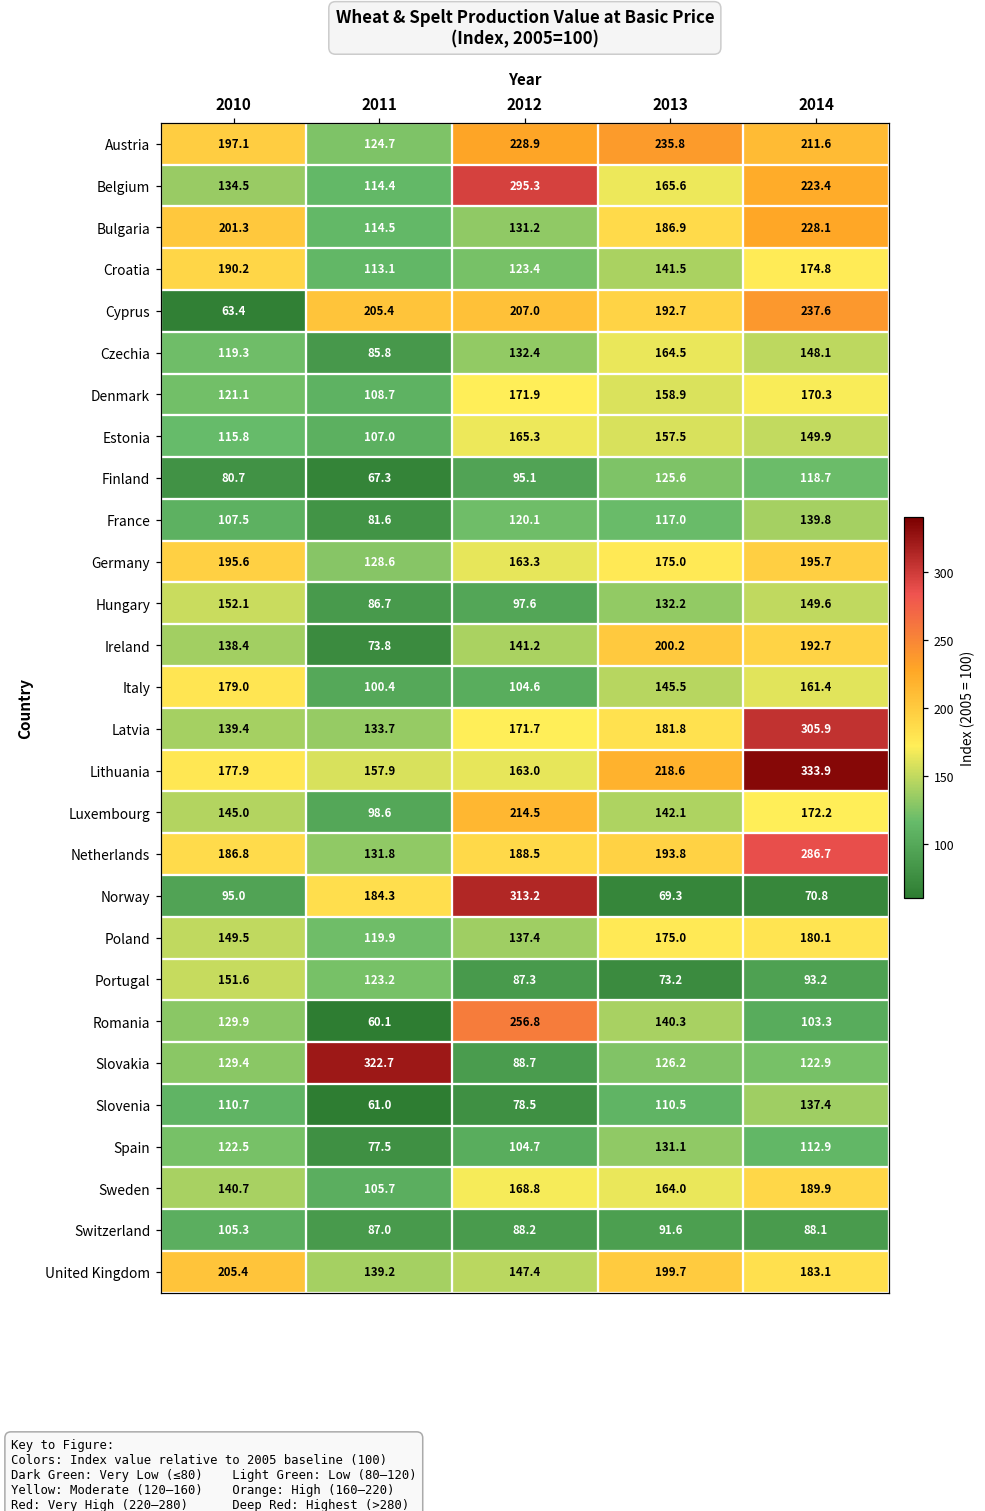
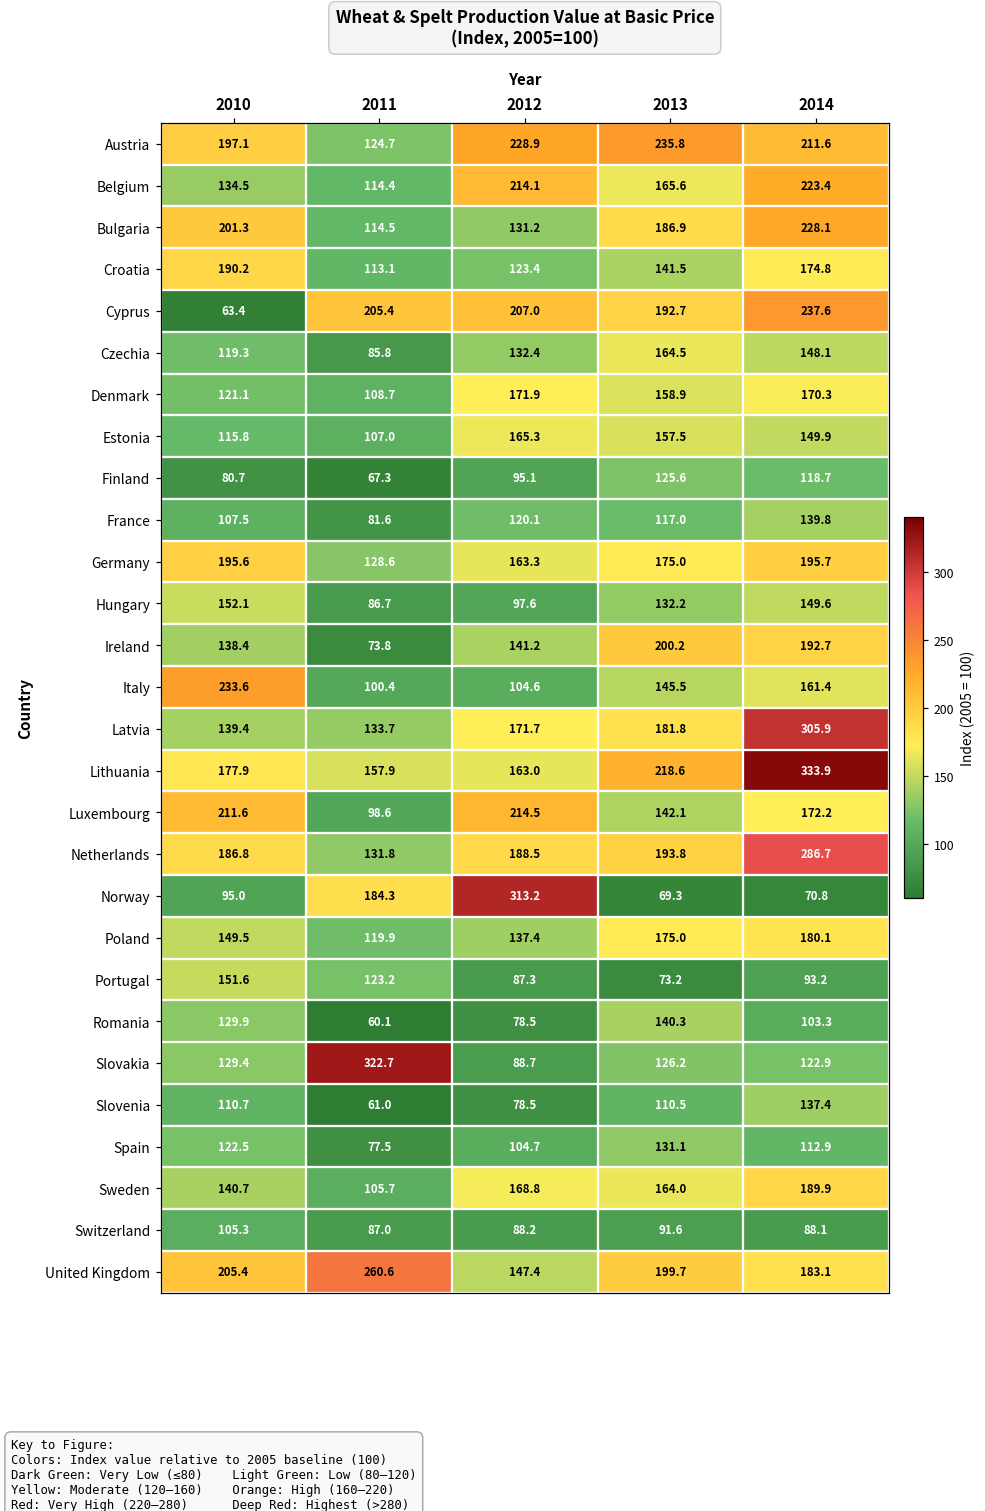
Belgium, 2012: 295.3 -> 214.1
Italy, 2010: 179.0 -> 233.6
Luxembourg, 2010: 145.0 -> 211.6
Romania, 2012: 256.8 -> 78.5
United Kingdom, 2011: 139.2 -> 260.6
